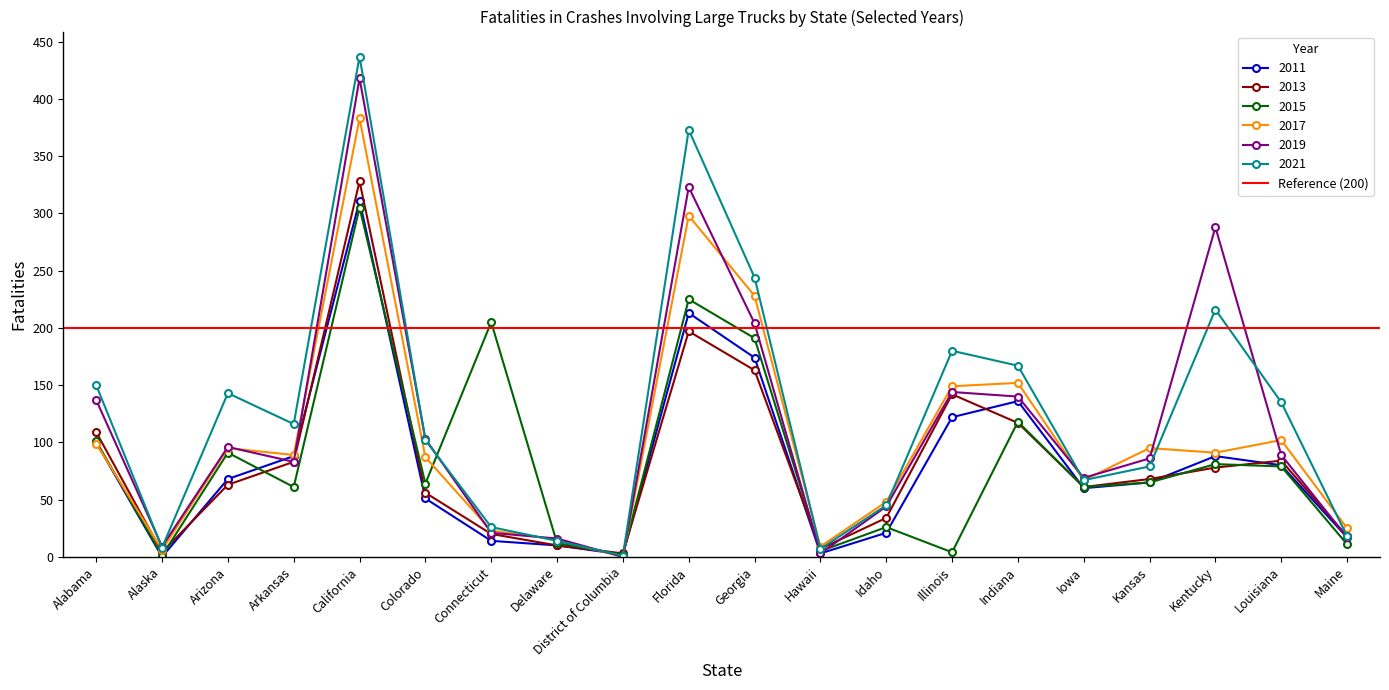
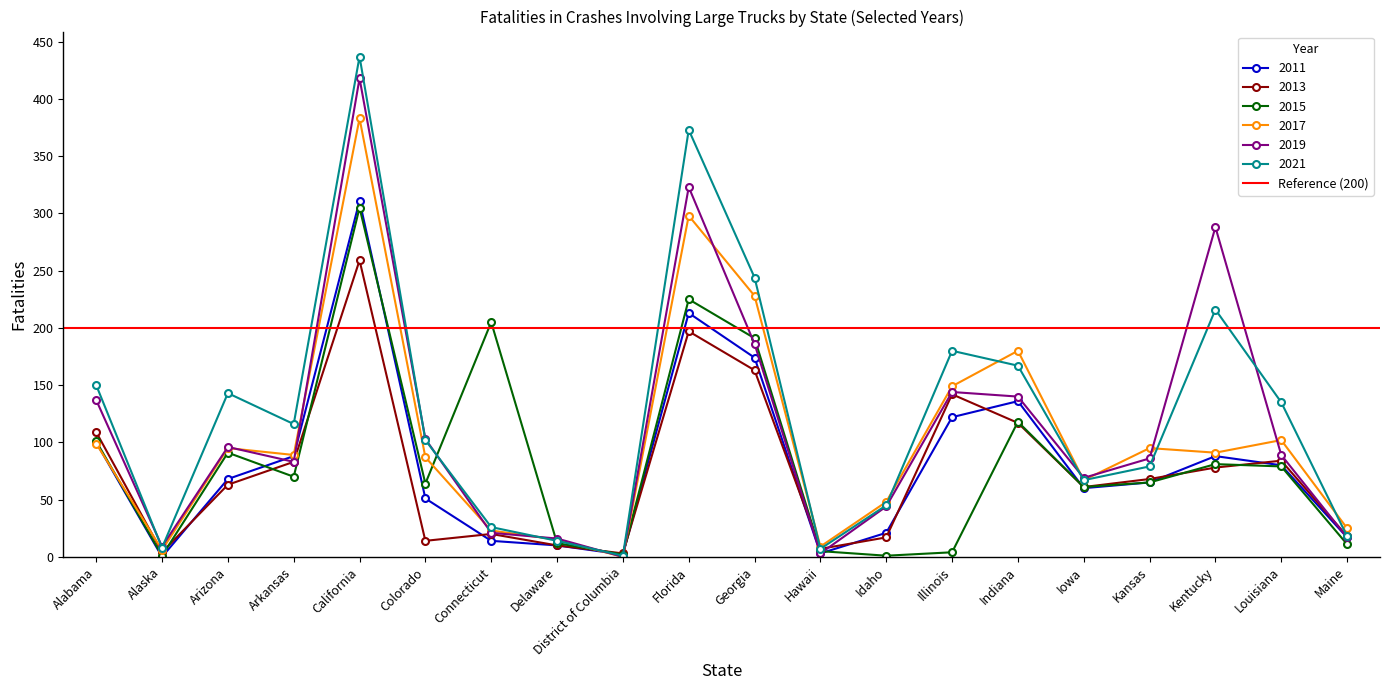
2015, Arkansas: 61 -> 70
2013, California: 328 -> 259
2013, Colorado: 56 -> 14
2019, Georgia: 204 -> 186
2013, Idaho: 34 -> 17
2015, Idaho: 26 -> 1
2017, Indiana: 152 -> 180
